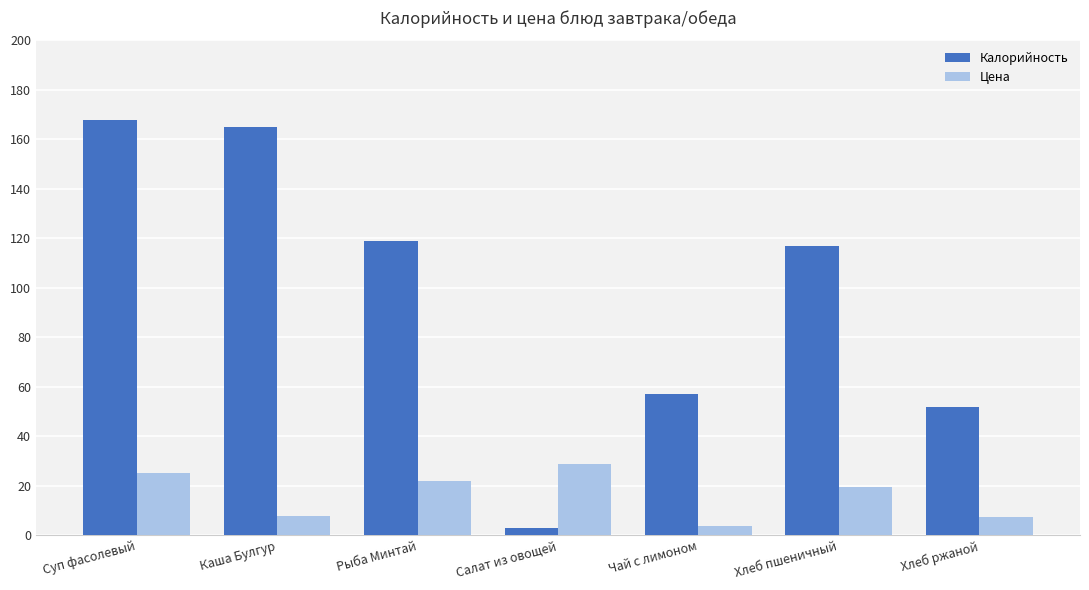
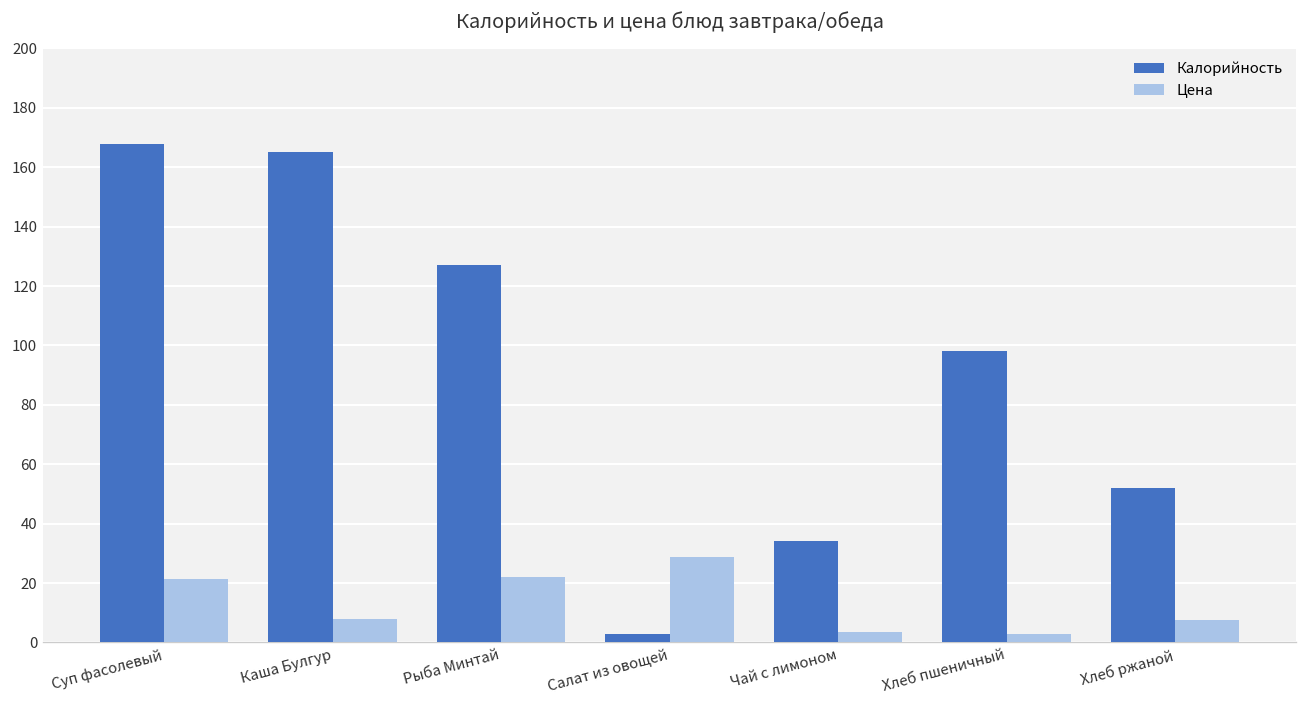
Цена, Суп фасолевый: 25 -> 21
Калорийность, Рыба Минтай: 119 -> 127
Калорийность, Чай с лимоном: 57 -> 34
Калорийность, Хлеб пшеничный: 117 -> 98
Цена, Хлеб пшеничный: 20 -> 3
